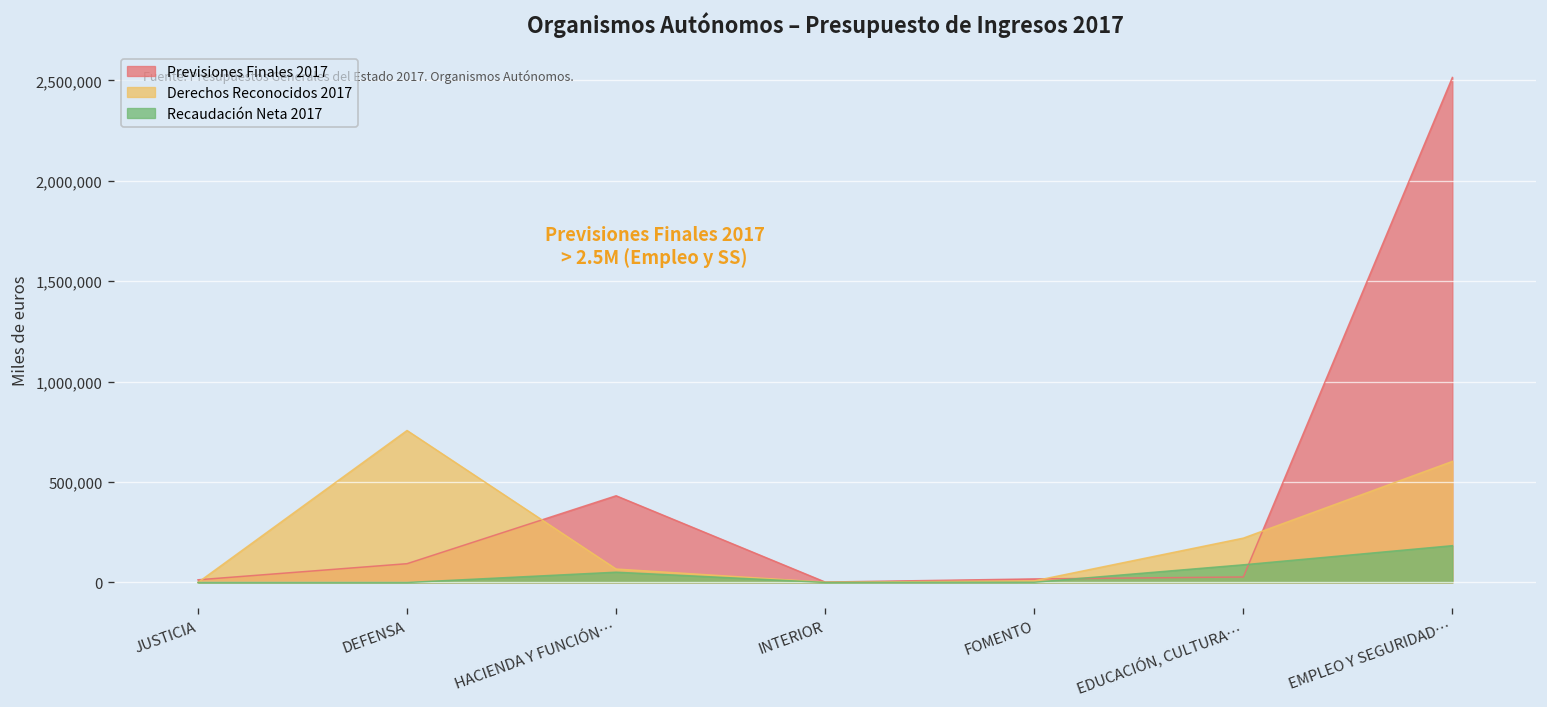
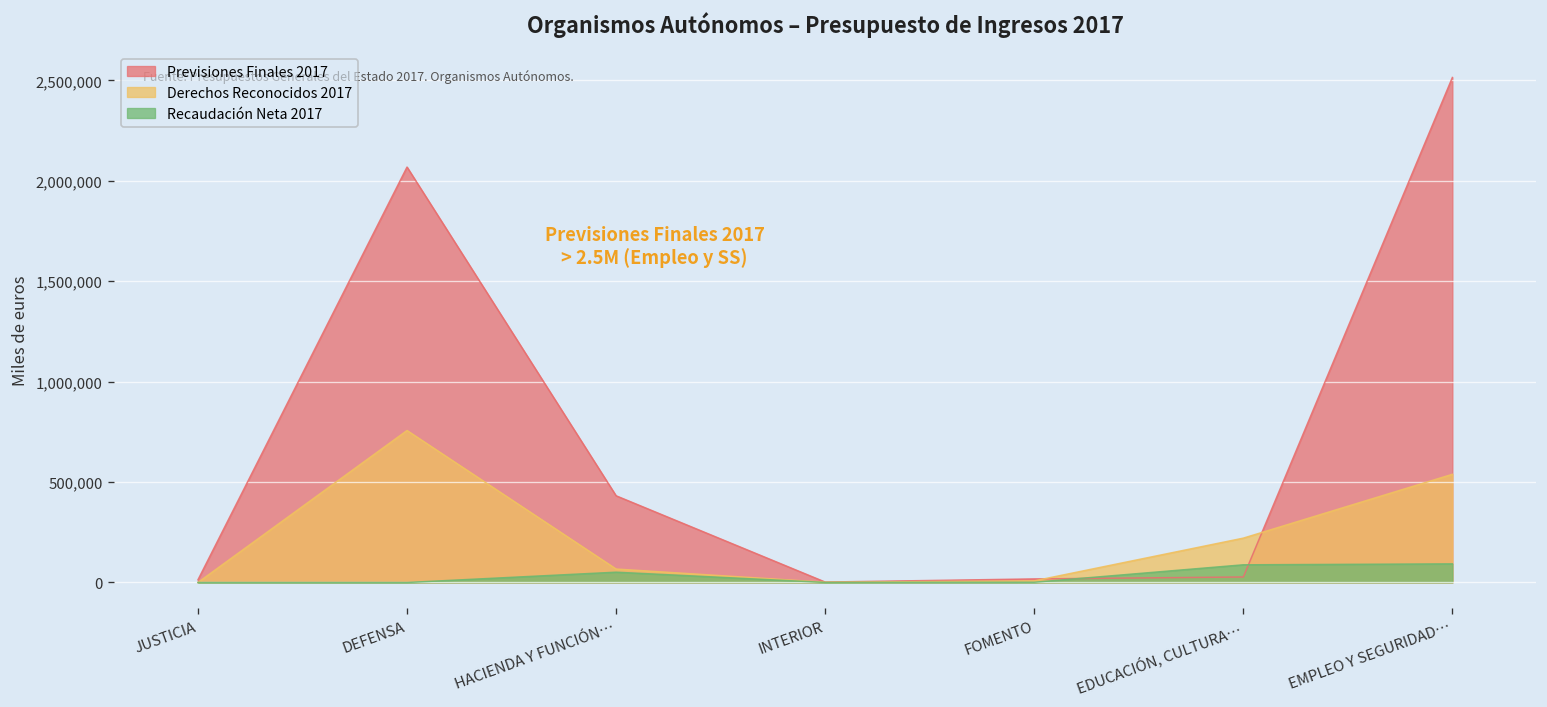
Previsiones Finales 2017, DEFENSA: 90,000 -> 2,070,000
Derechos Reconocidos 2017, EMPLEO Y SEGURIDAD…: 600,000 -> 540,000
Recaudación Neta 2017, EMPLEO Y SEGURIDAD…: 180,000 -> 90,000
